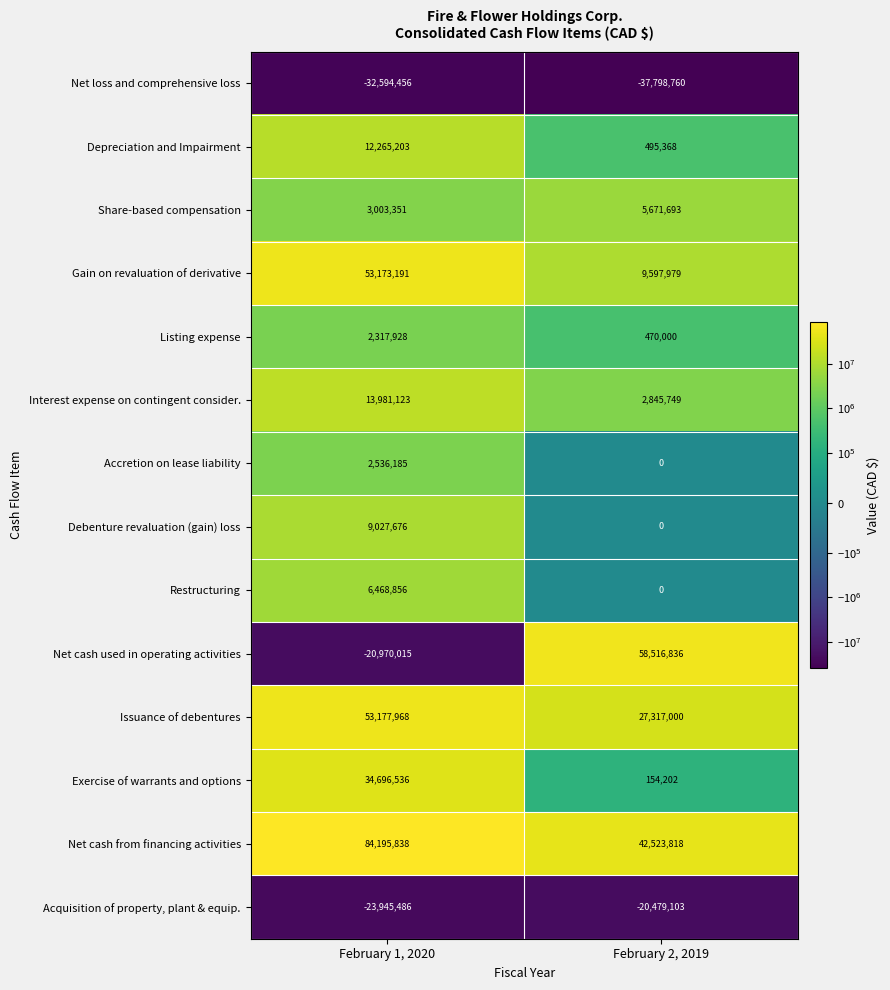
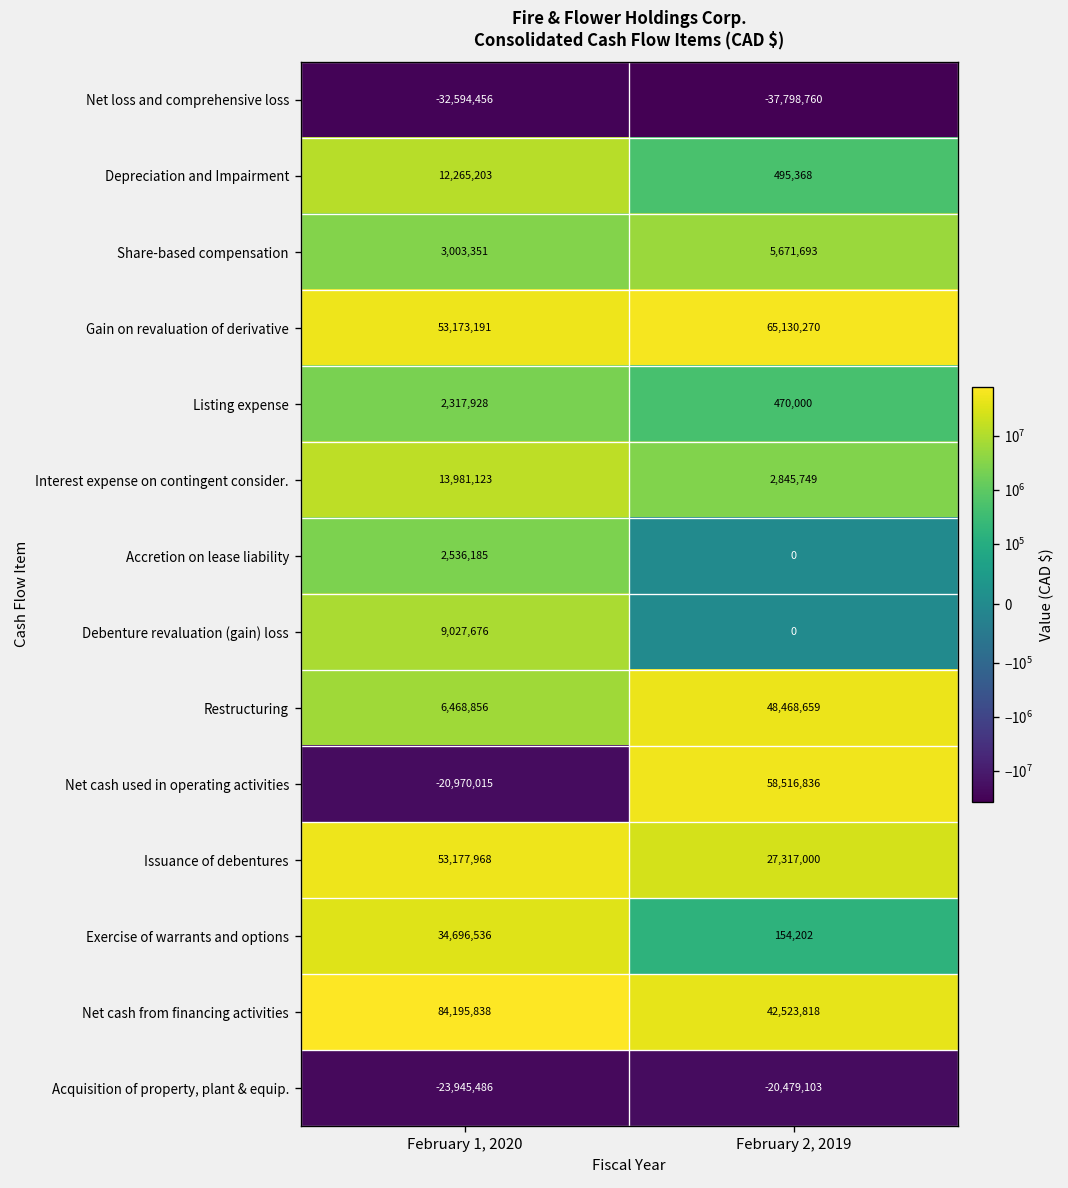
Gain on revaluation of derivative, February 2, 2019: 9,597,979 -> 65,130,270
Restructuring, February 2, 2019: 0 -> 48,468,659
